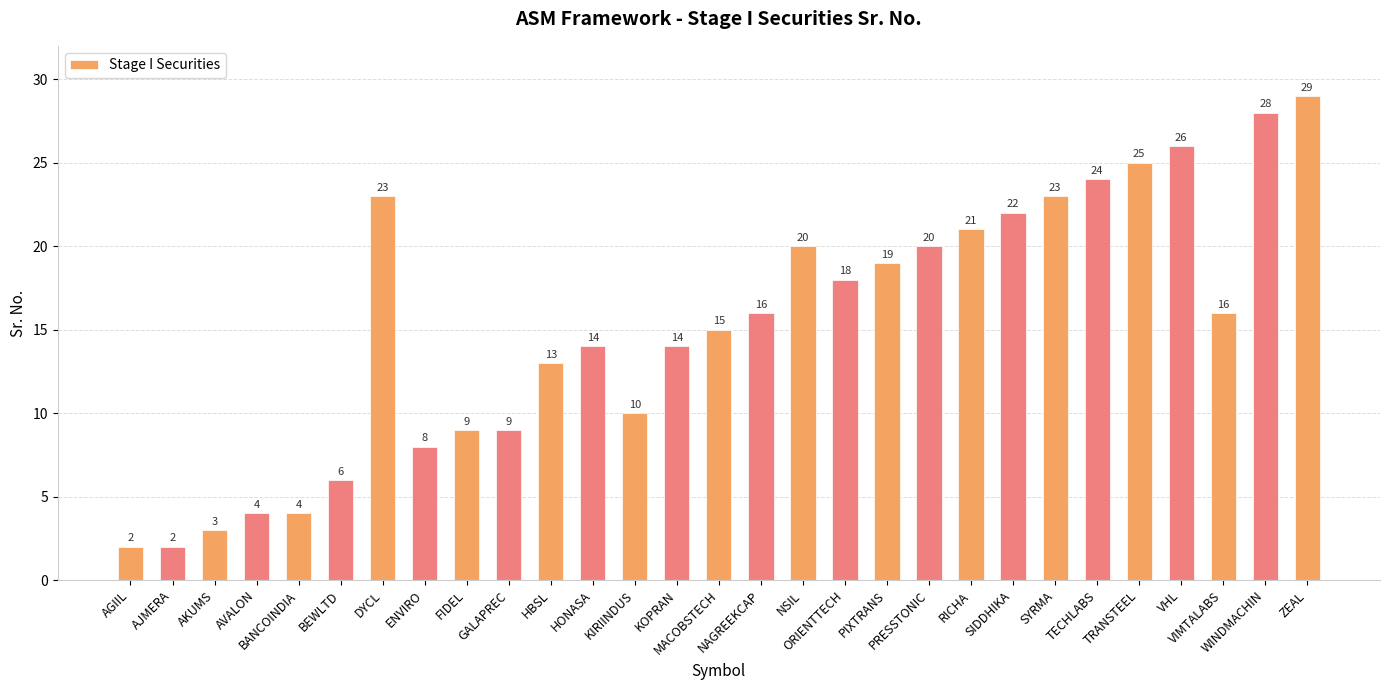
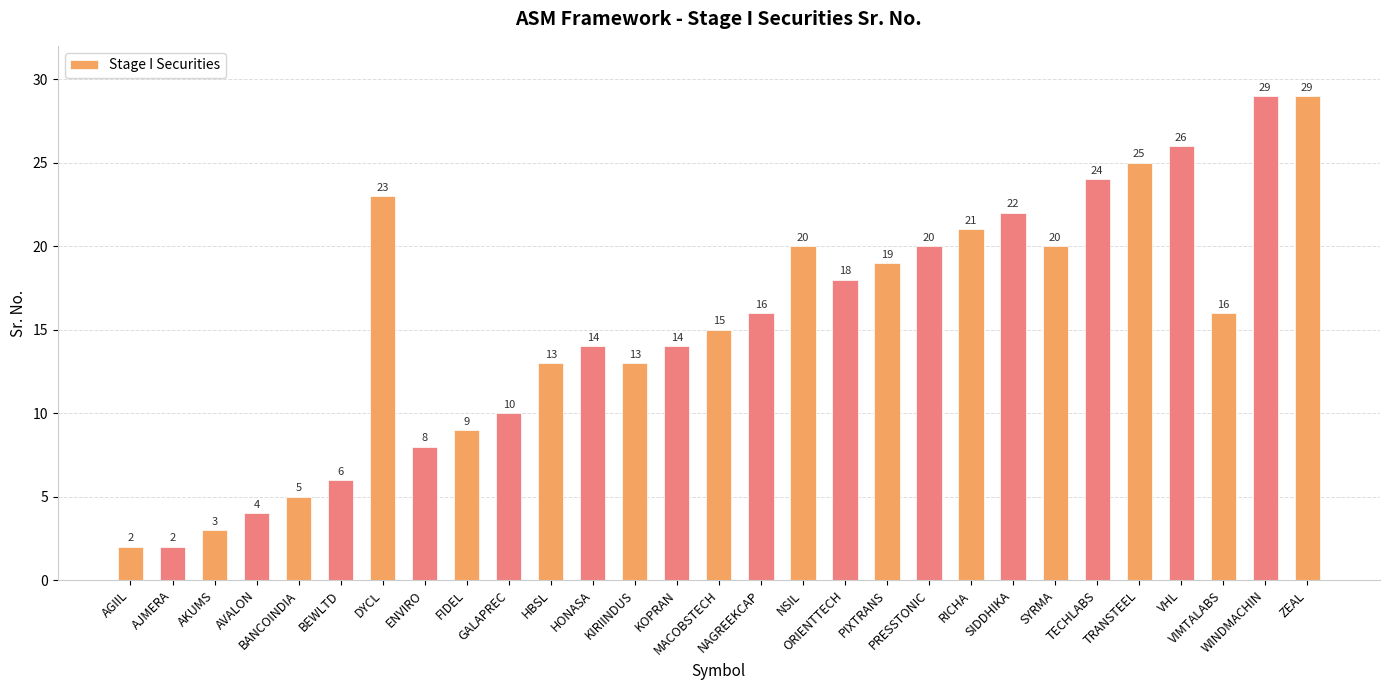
BANCOINDIA: 4 -> 5
GALAPREC: 9 -> 10
KIRIINDUS: 10 -> 13
SYRMA: 23 -> 20
WINDMACHIN: 28 -> 29
